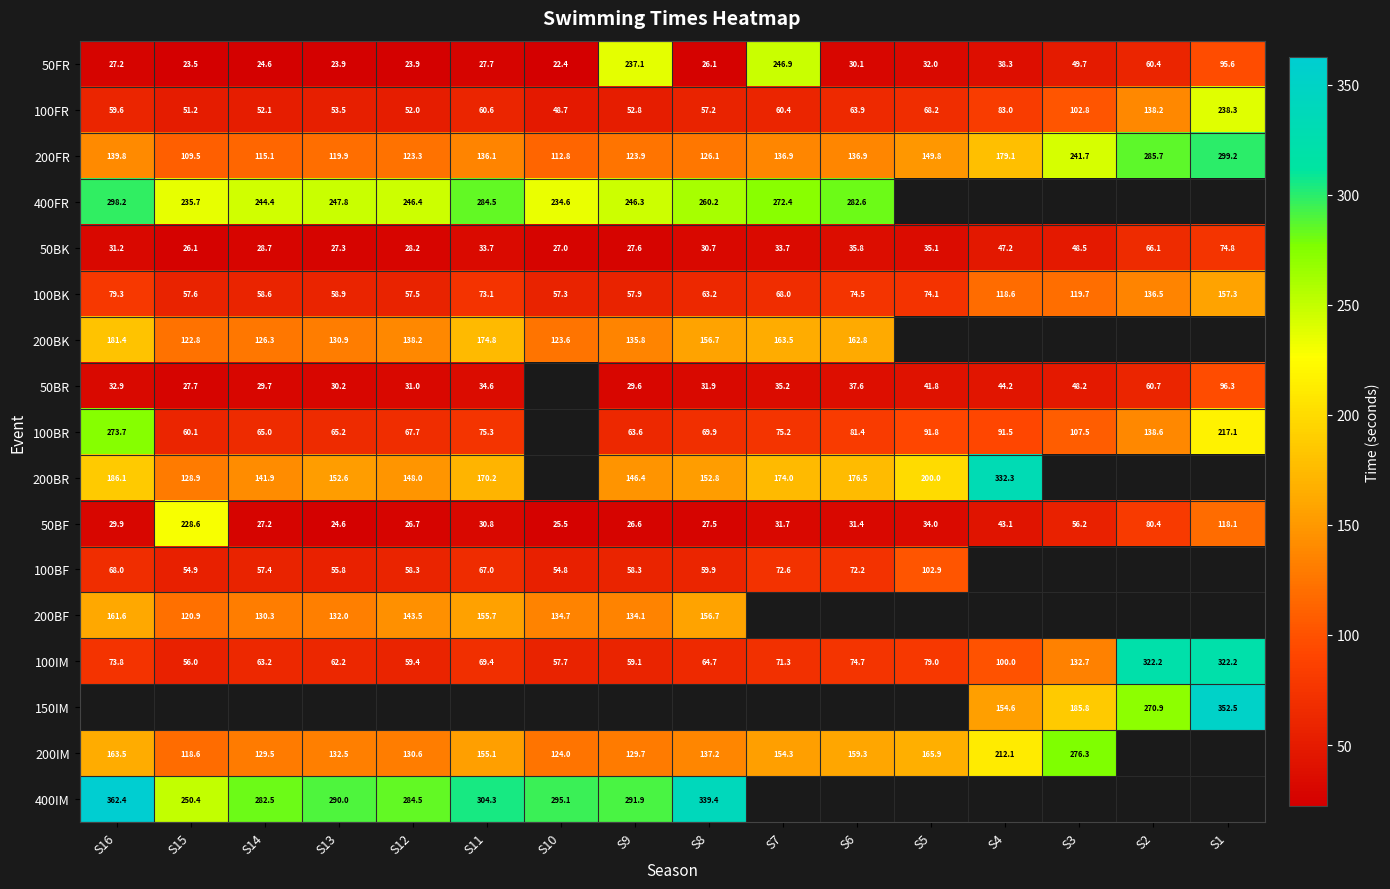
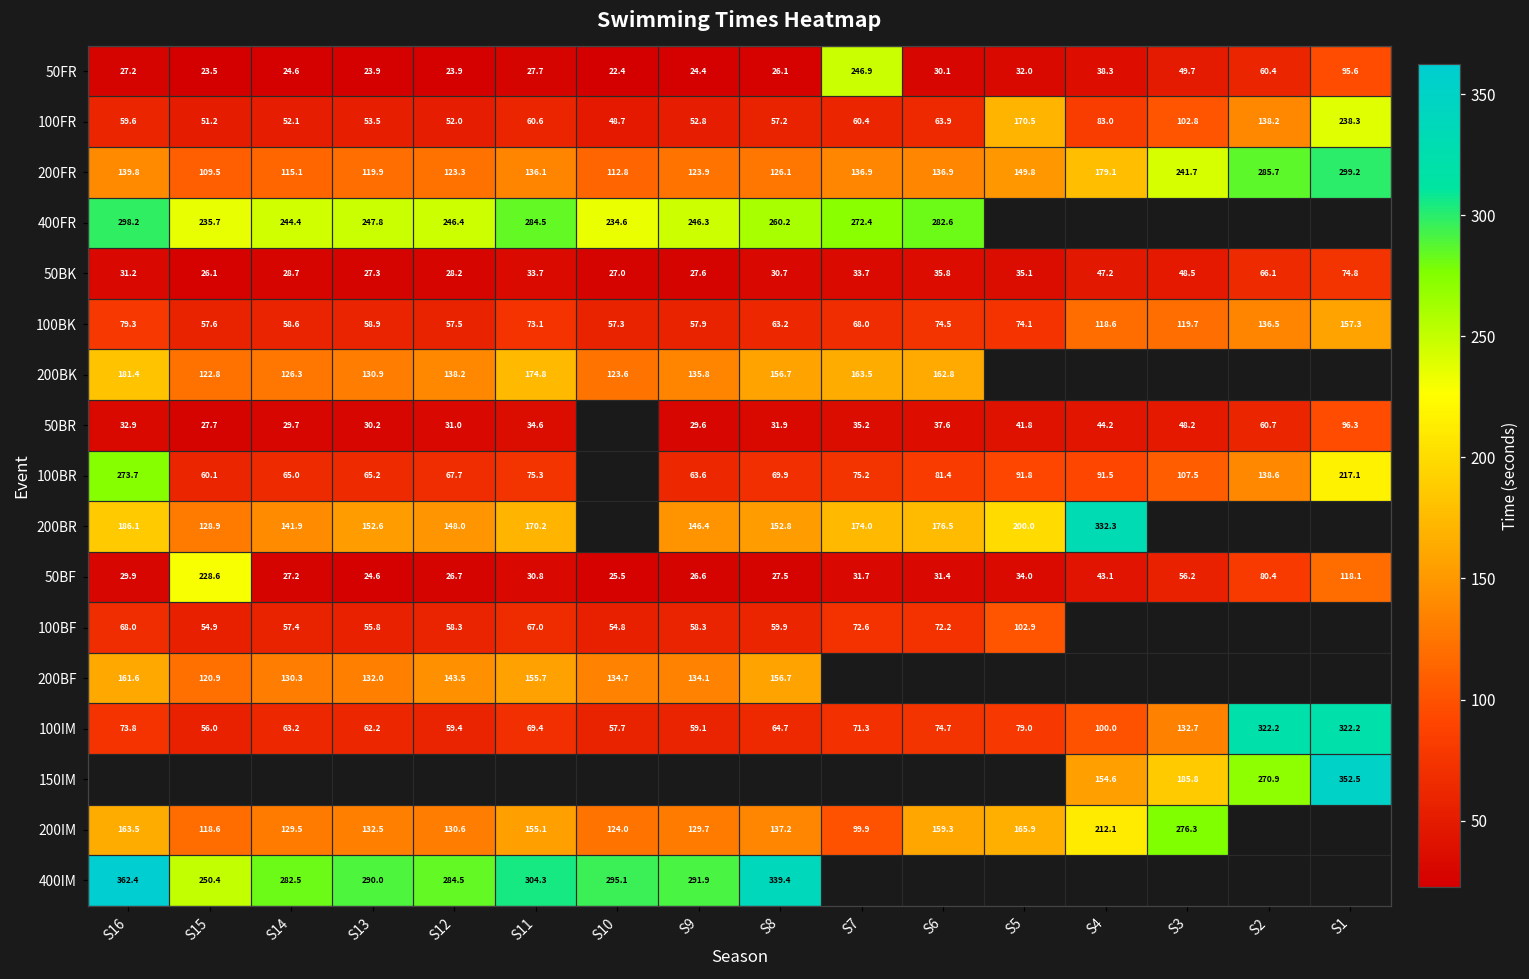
50FR, S9: 237.1 -> 24.4
100FR, S5: 68.2 -> 170.5
200IM, S7: 154.3 -> 99.9
